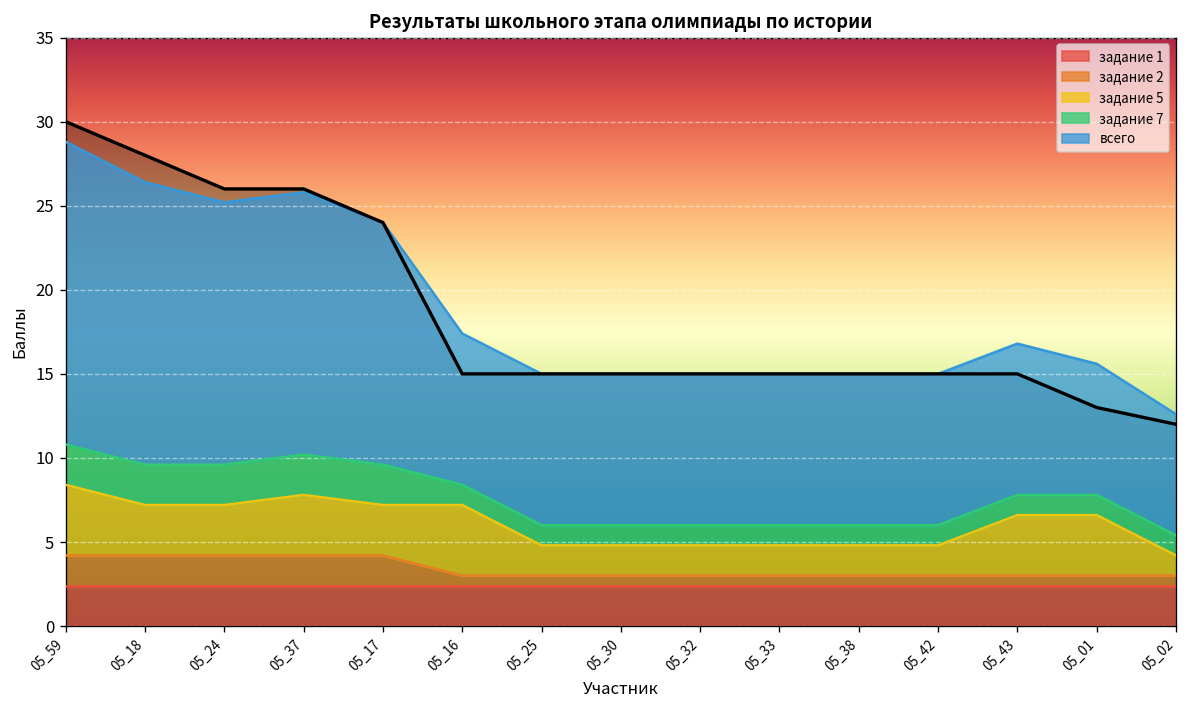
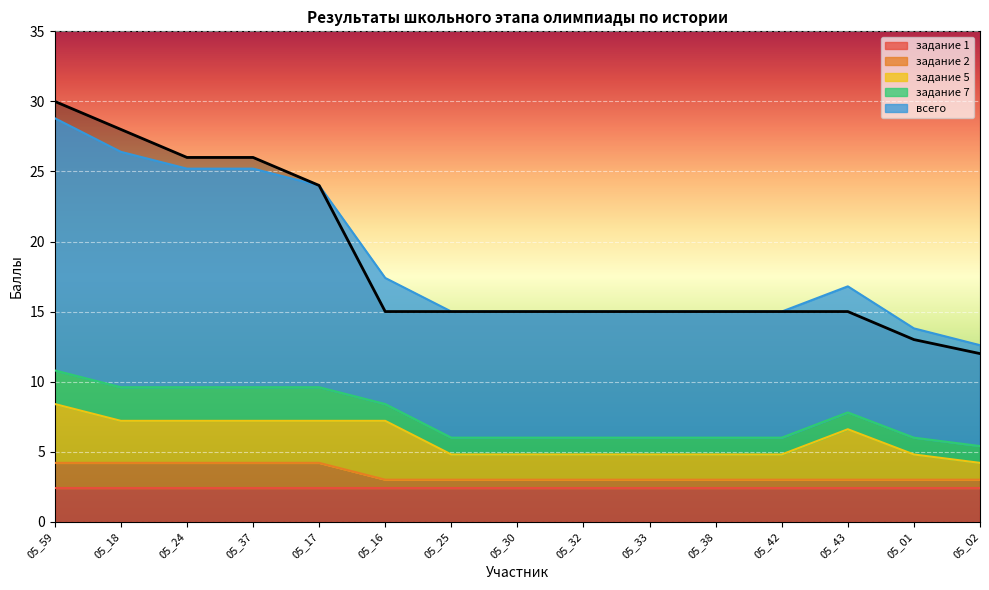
задание 5, 05_37: 3.6 -> 3.0
задание 5, 05_01: 3.6 -> 1.8
